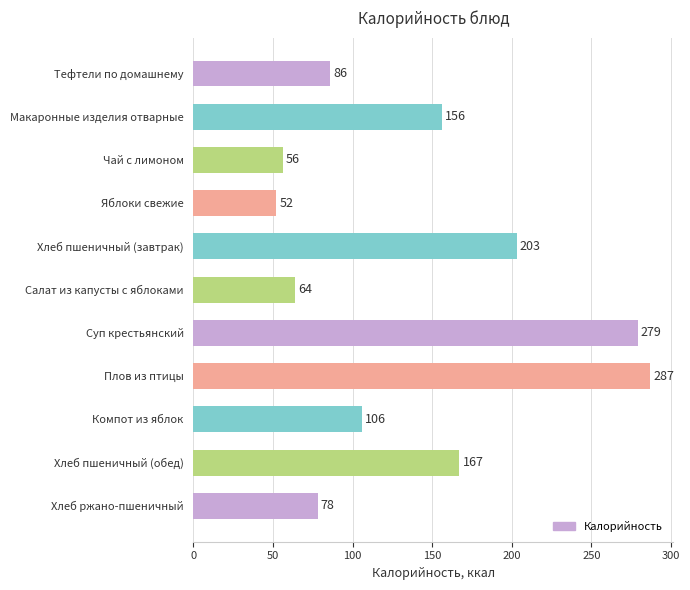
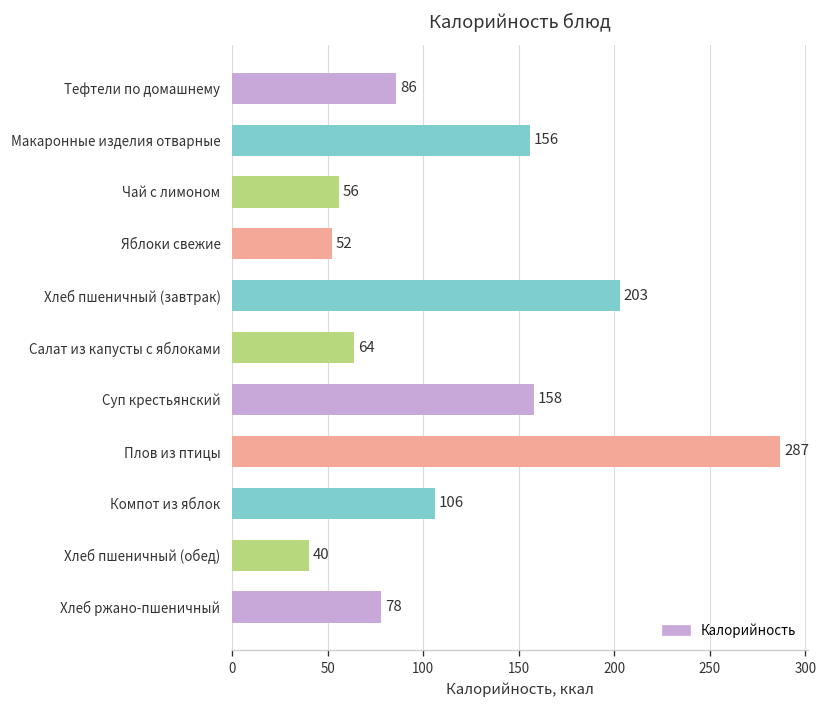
Суп крестьянский: 279 -> 158
Хлеб пшеничный (обед): 167 -> 40
